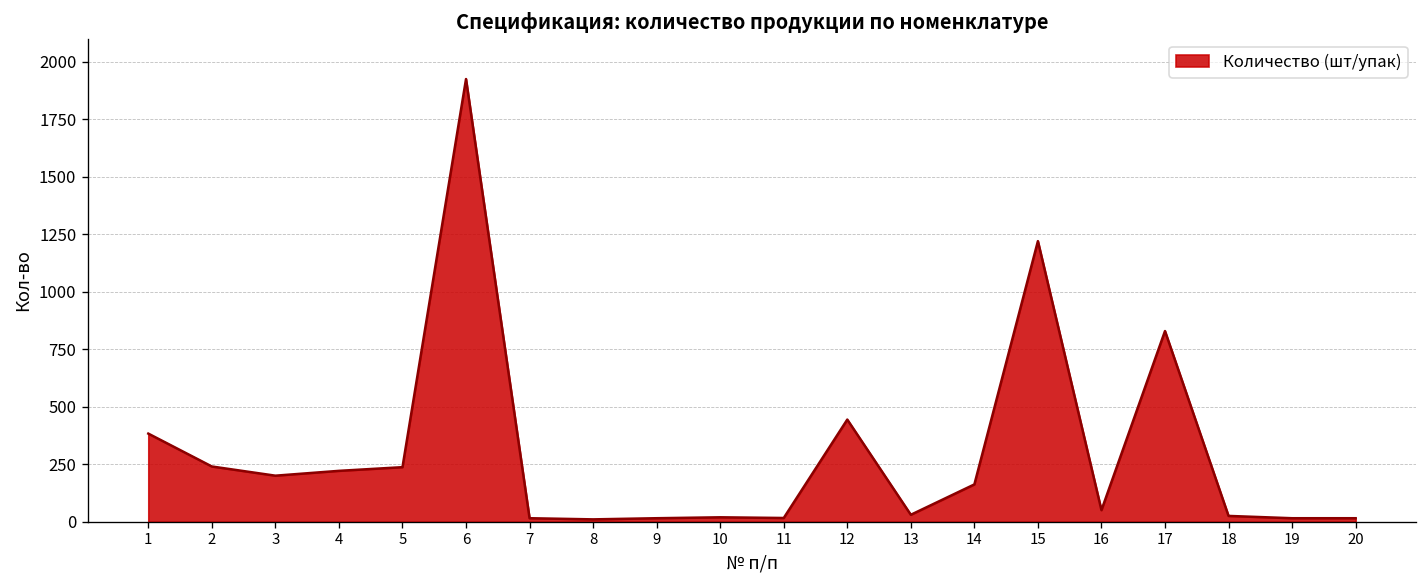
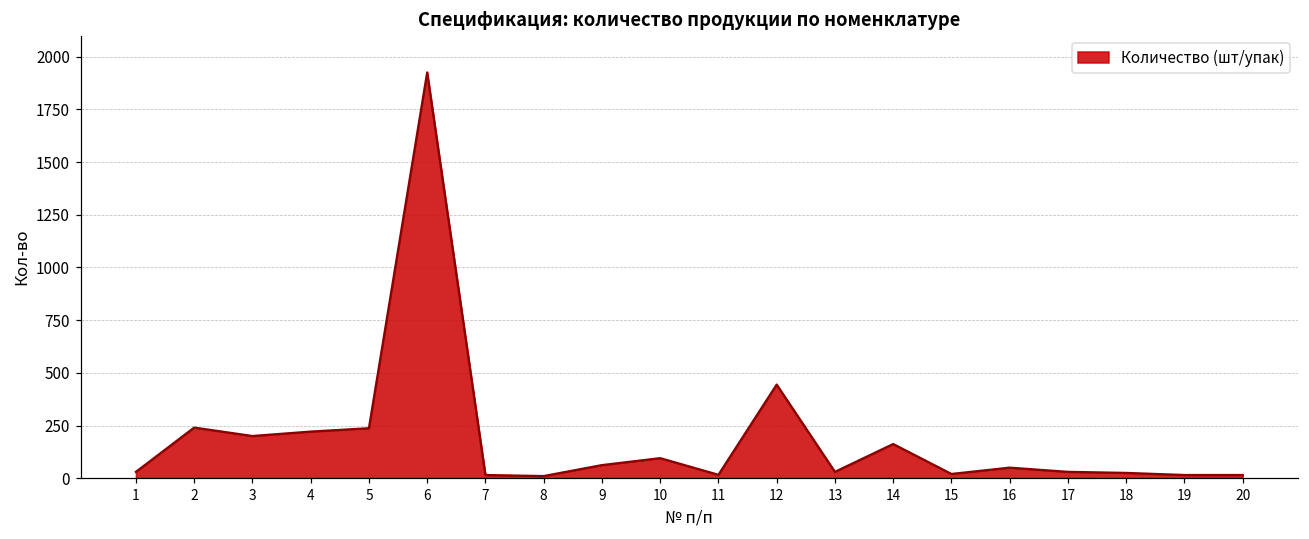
1: 380 -> 30
9: 20 -> 60
10: 20 -> 100
15: 1220 -> 20
17: 830 -> 30
